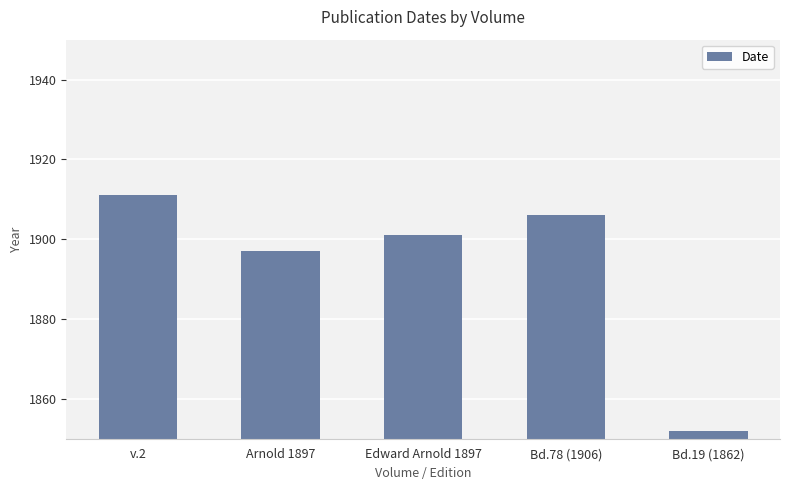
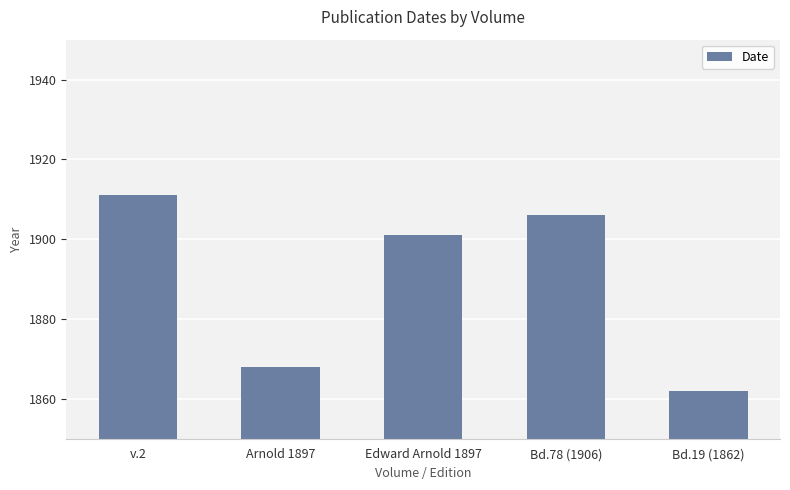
Arnold 1897: 1897 -> 1868
Bd.19 (1862): 1852 -> 1862
